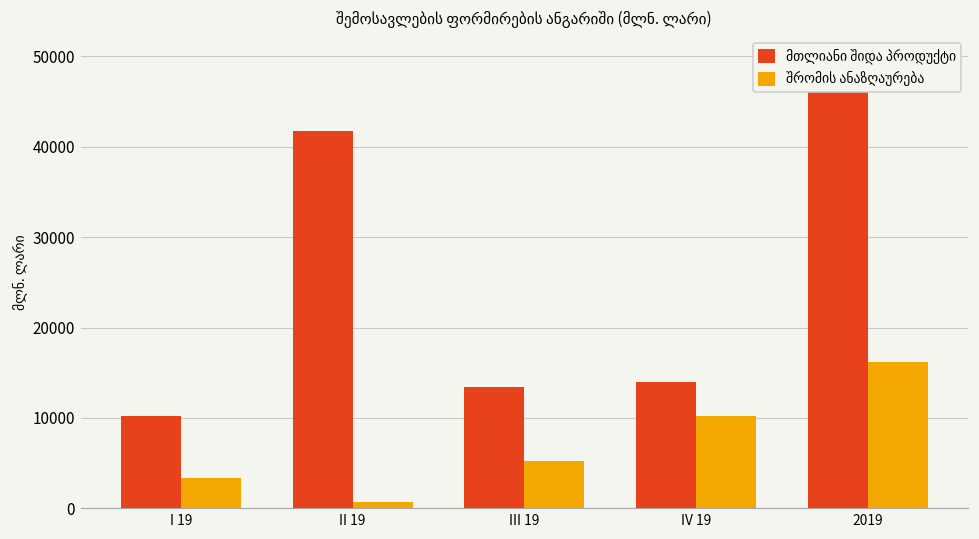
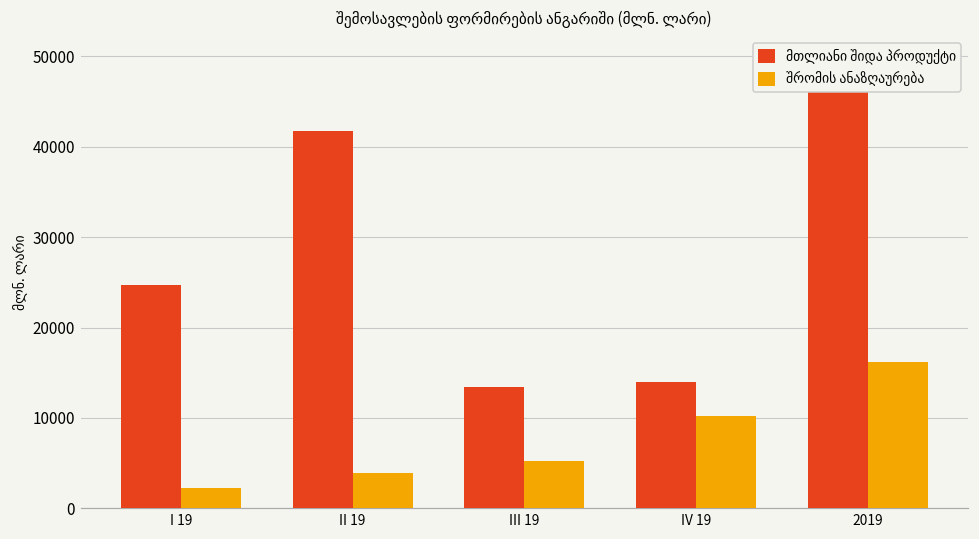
მთლიანი შიდა პროდუქტი, I 19: 10000 -> 25000
შრომის ანაზღაურება, I 19: 3000 -> 2000
შრომის ანაზღაურება, II 19: 1000 -> 4000
